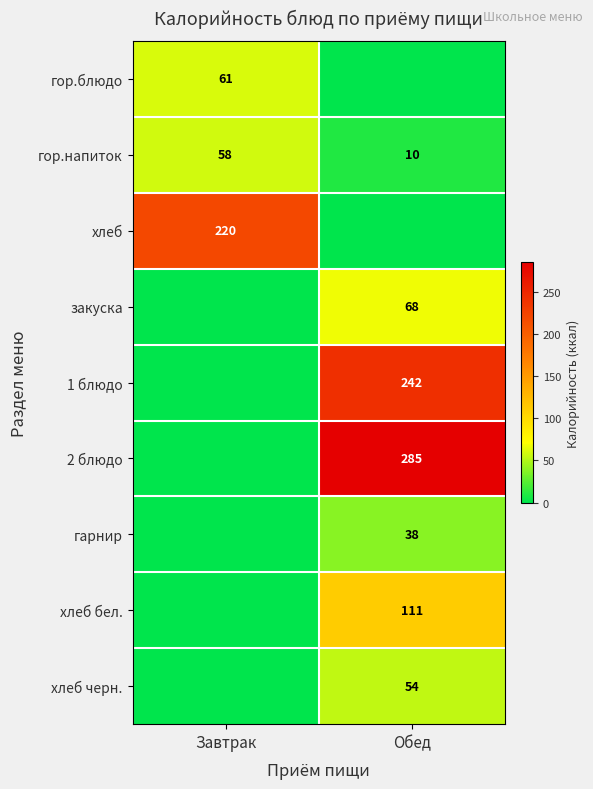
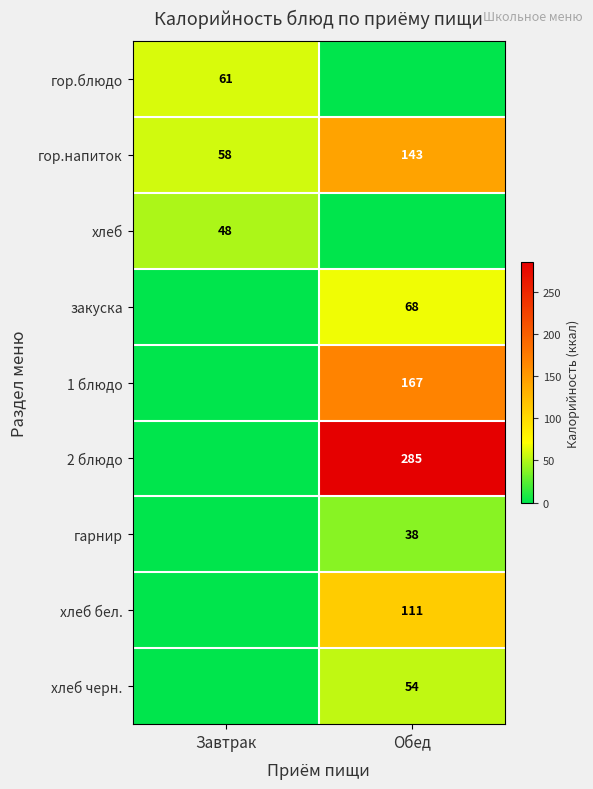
гор.напиток, Обед: 10 -> 143
хлеб, Завтрак: 220 -> 48
1 блюдо, Обед: 242 -> 167
